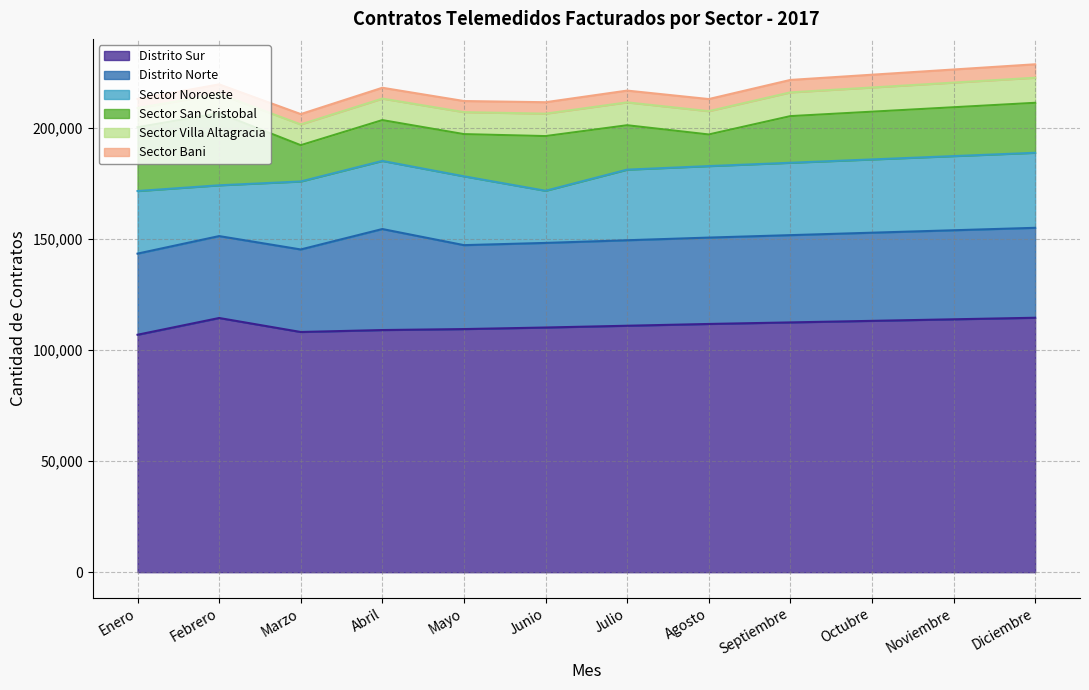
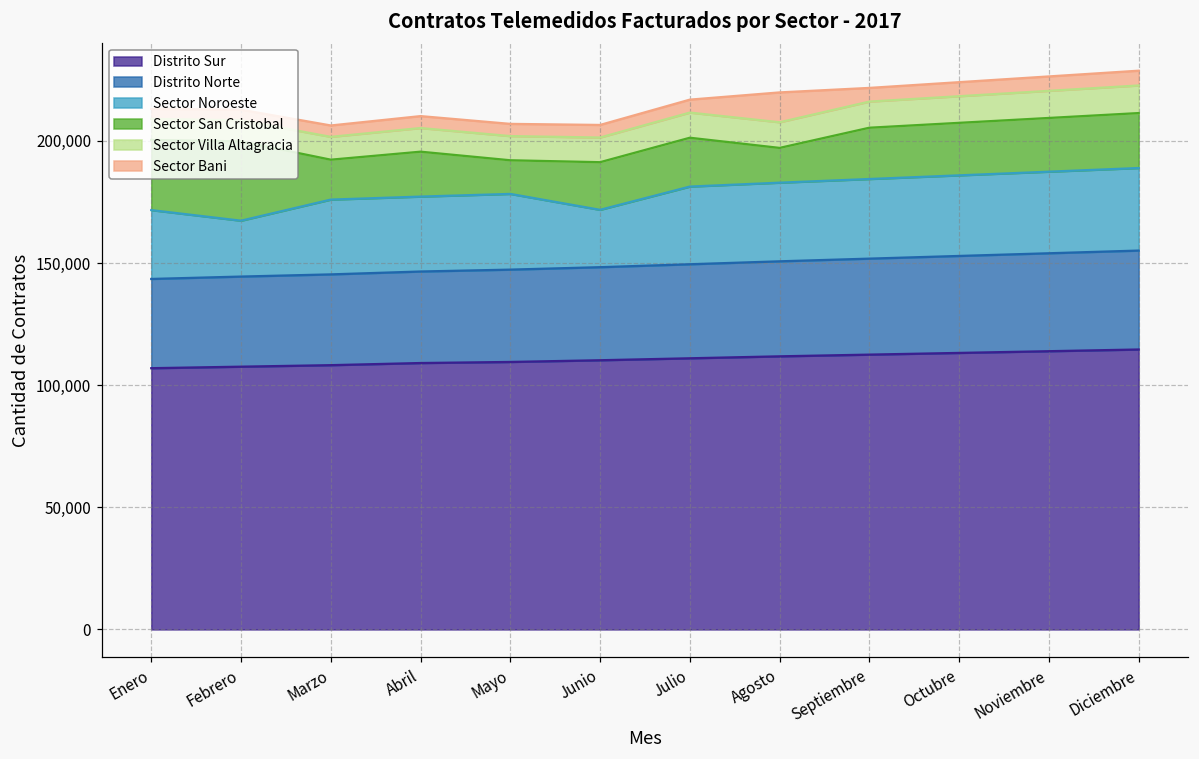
Distrito Sur, Febrero: 114,000 -> 108,000
Distrito Norte, Abril: 45,000 -> 37,000
Sector San Cristobal, Mayo: 19,000 -> 14,000
Sector San Cristobal, Junio: 25,000 -> 20,000
Sector Bani, Agosto: 5,000 -> 12,000
